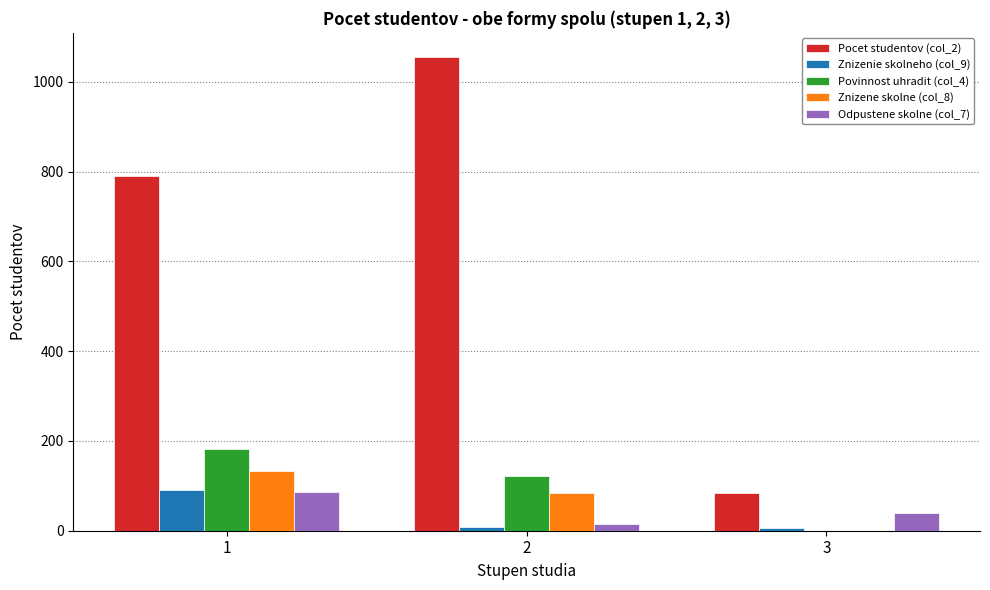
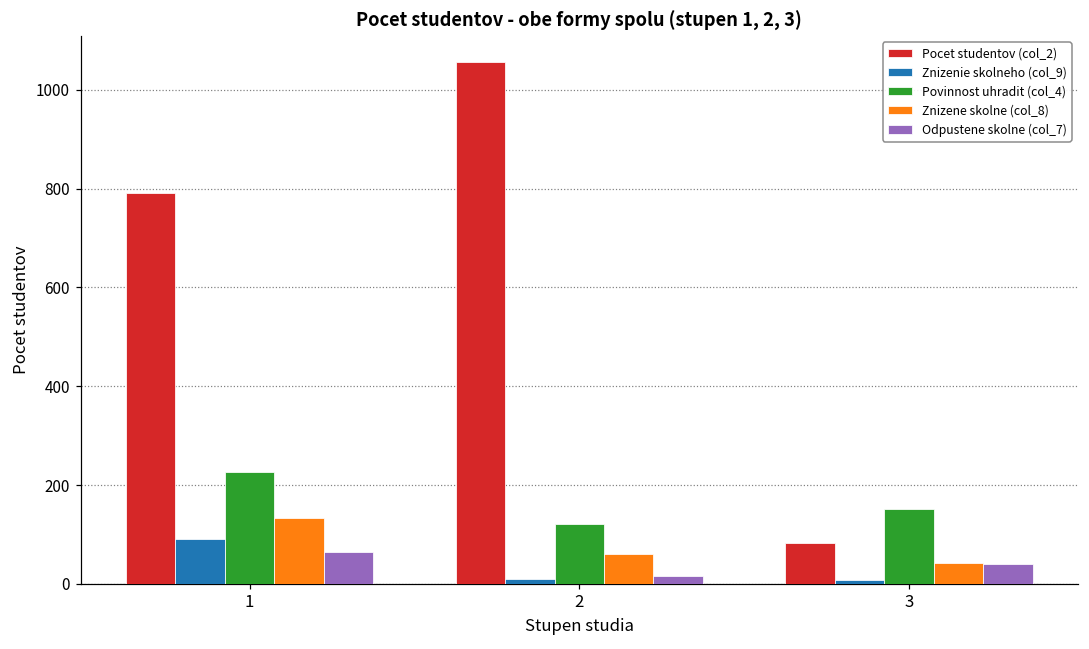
Povinnost uhradit (col_4), 1: 180 -> 230
Odpustene skolne (col_7), 1: 90 -> 60
Znizene skolne (col_8), 2: 80 -> 60
Povinnost uhradit (col_4), 3: 0 -> 150
Znizene skolne (col_8), 3: 0 -> 40
